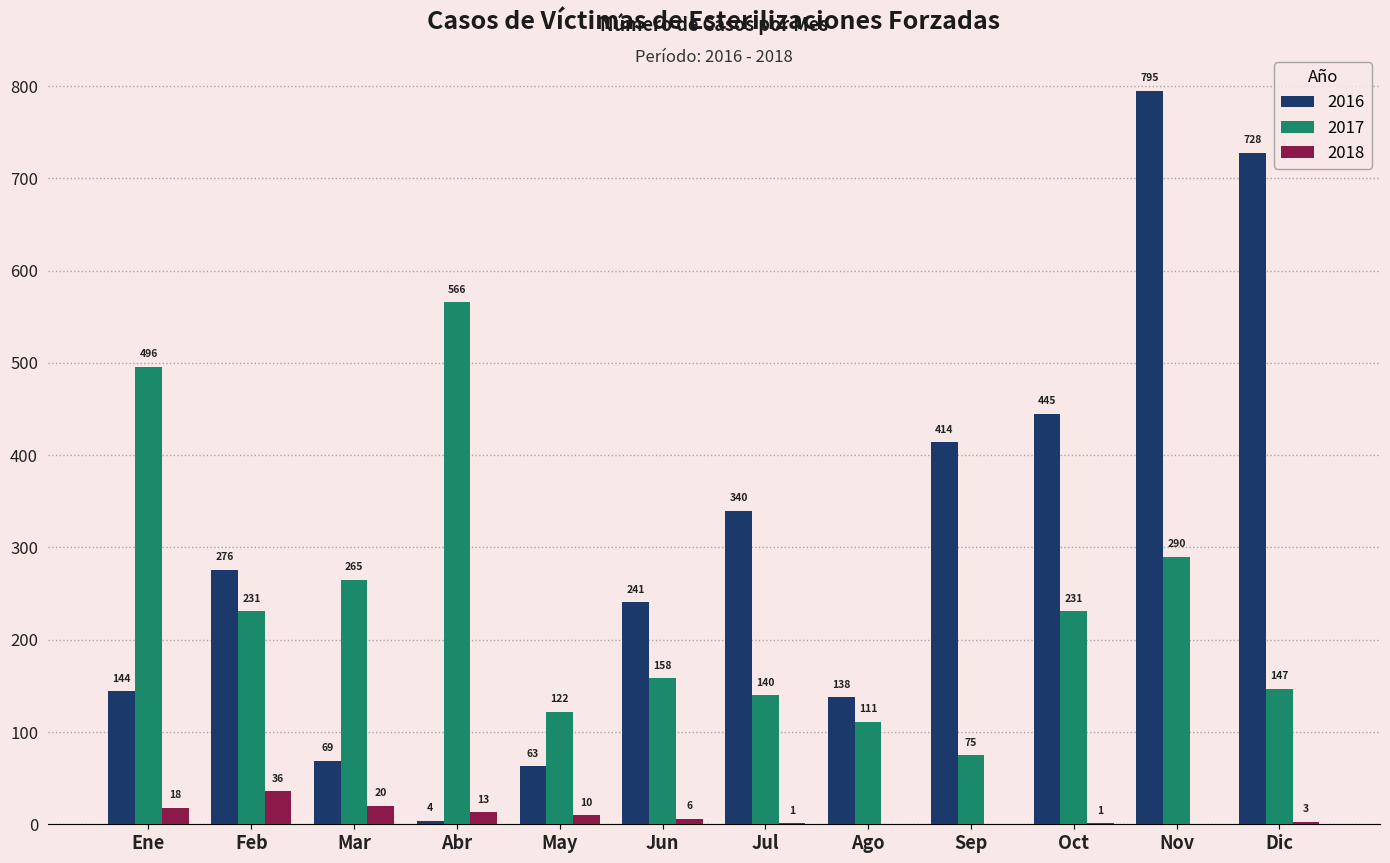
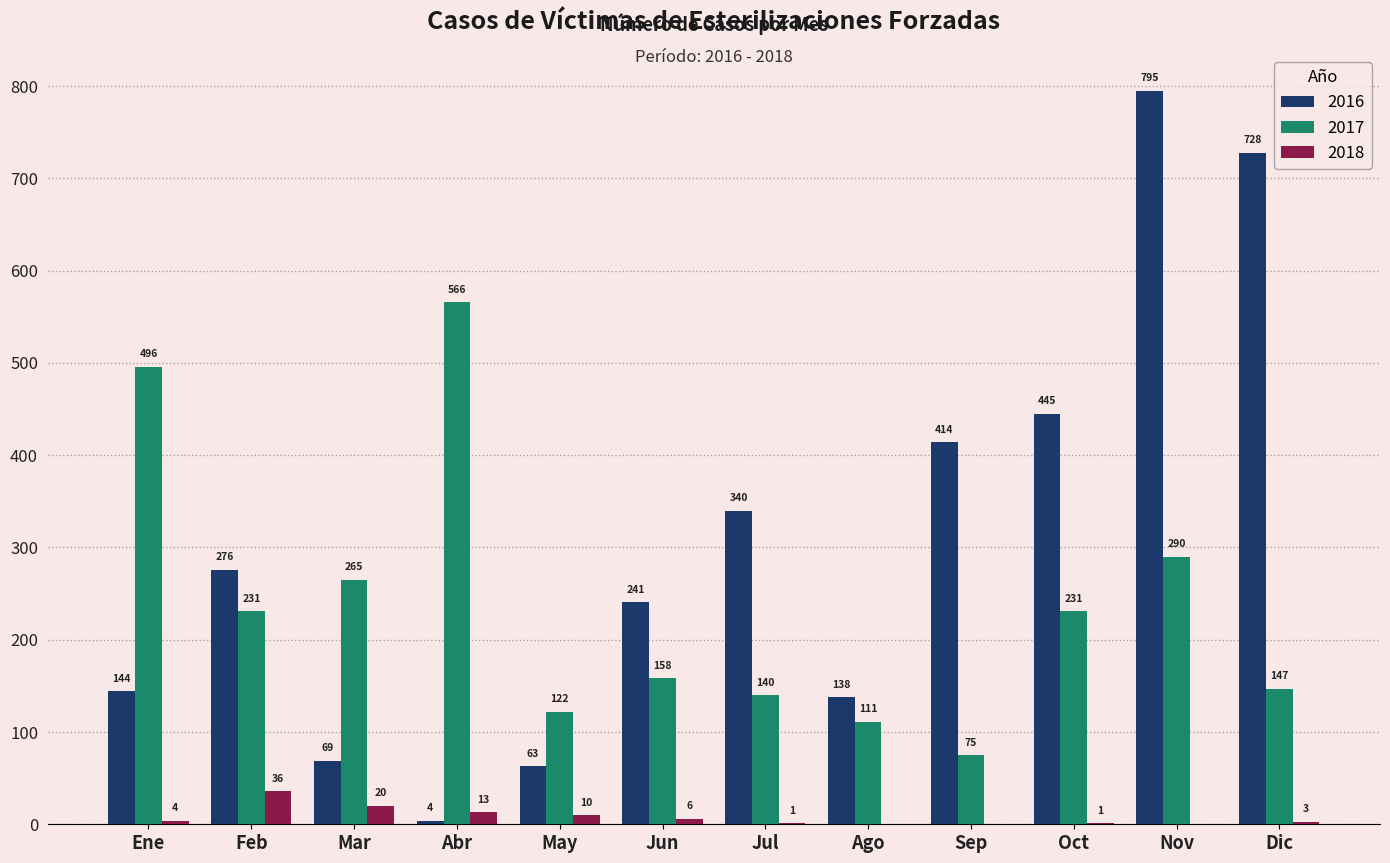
2018, Ene: 18 -> 4
